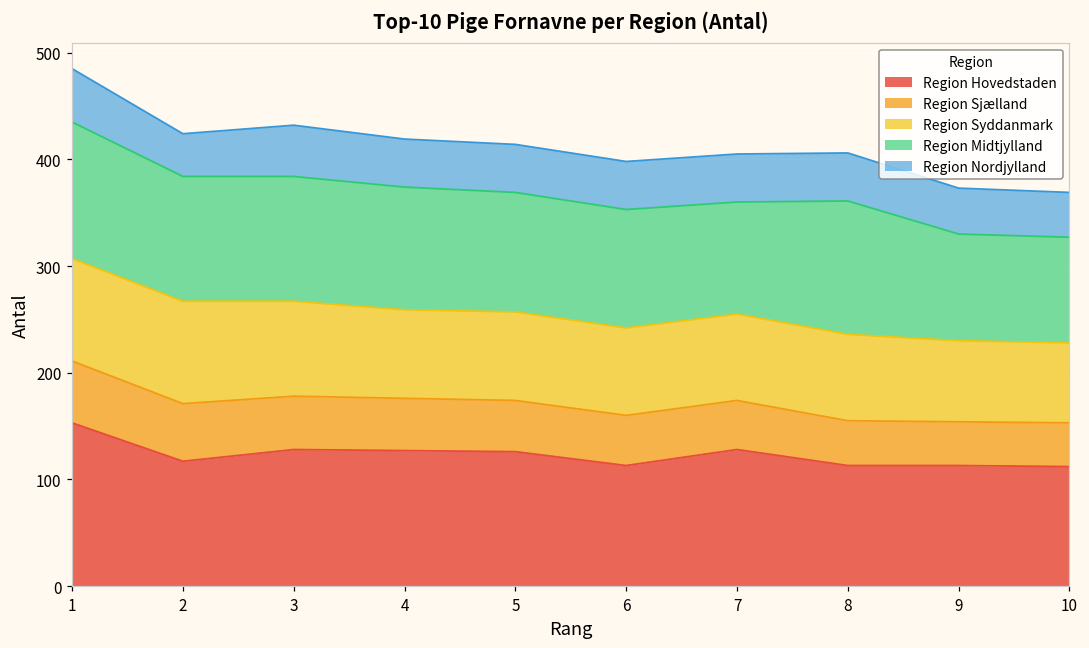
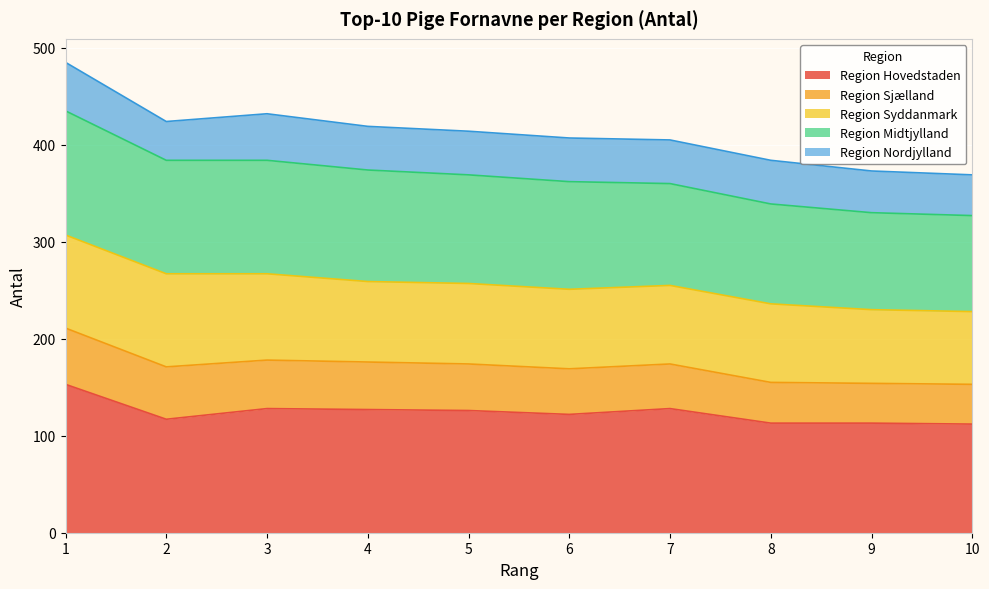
Region Hovedstaden, 6: 110 -> 120
Region Midtjylland, 8: 130 -> 100
